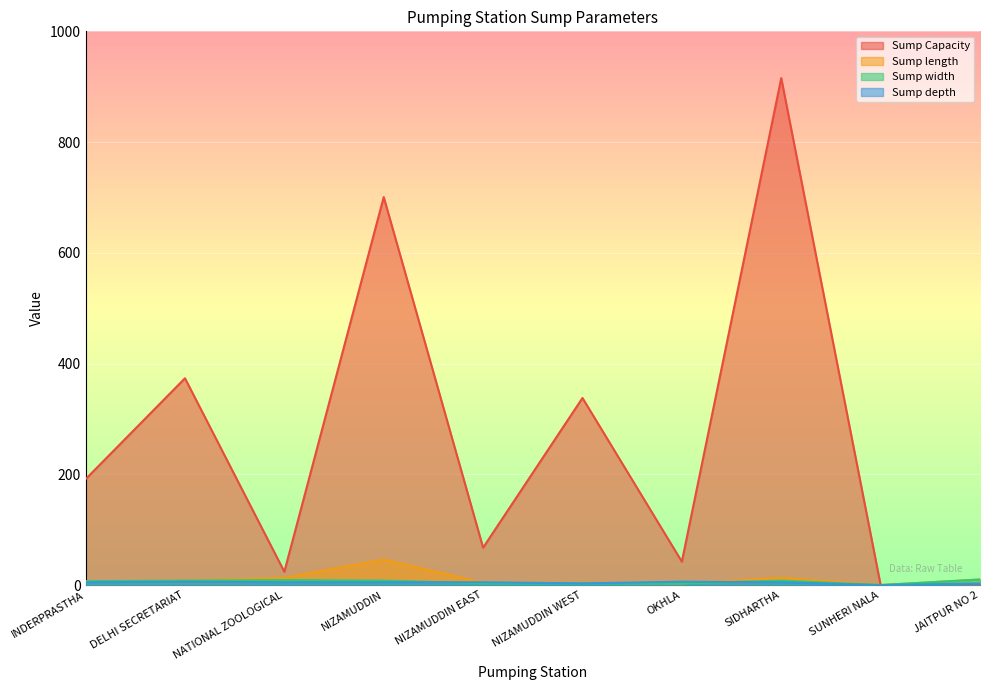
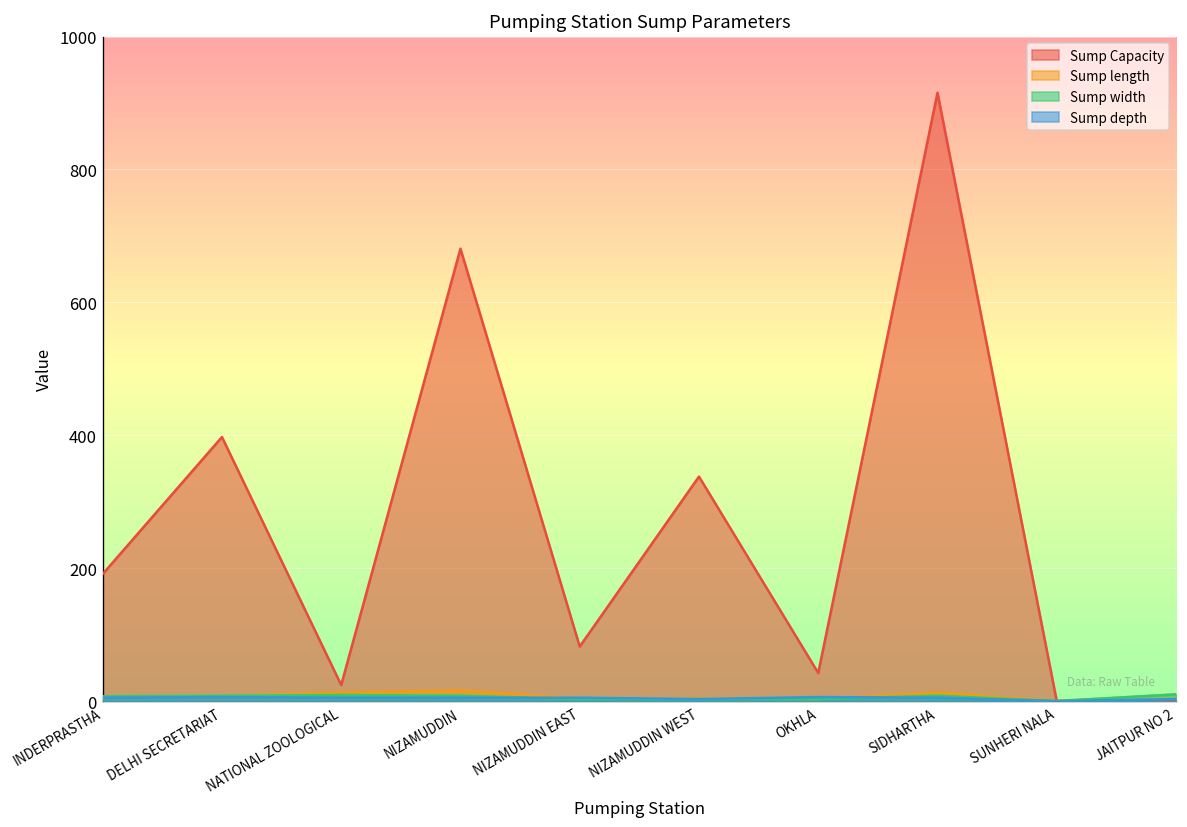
Sump Capacity, DELHI SECRETARIAT: 370 -> 400
Sump Capacity, NIZAMUDDIN: 700 -> 680
Sump length, NIZAMUDDIN: 50 -> 20
Sump Capacity, NIZAMUDDIN EAST: 70 -> 80
